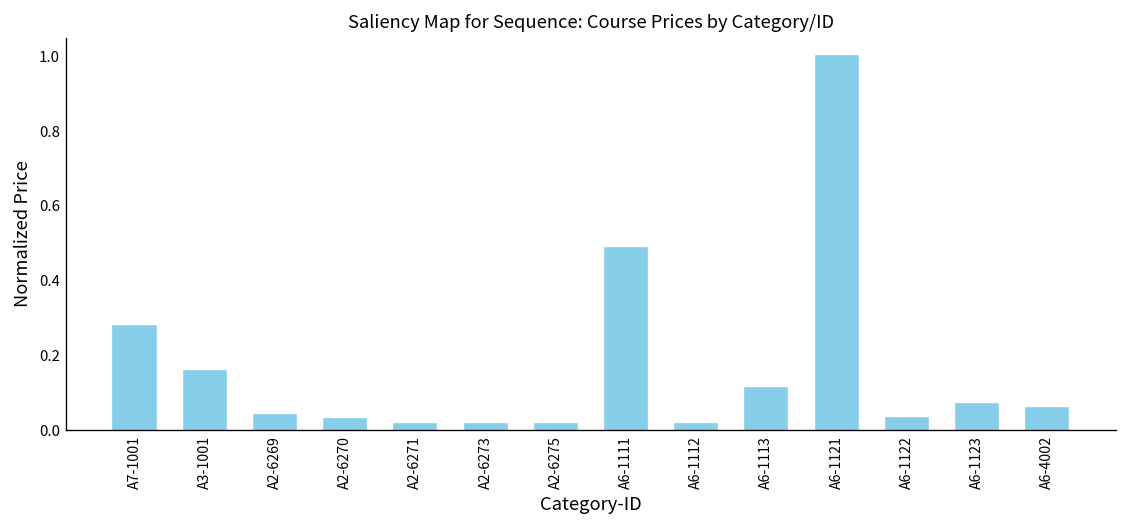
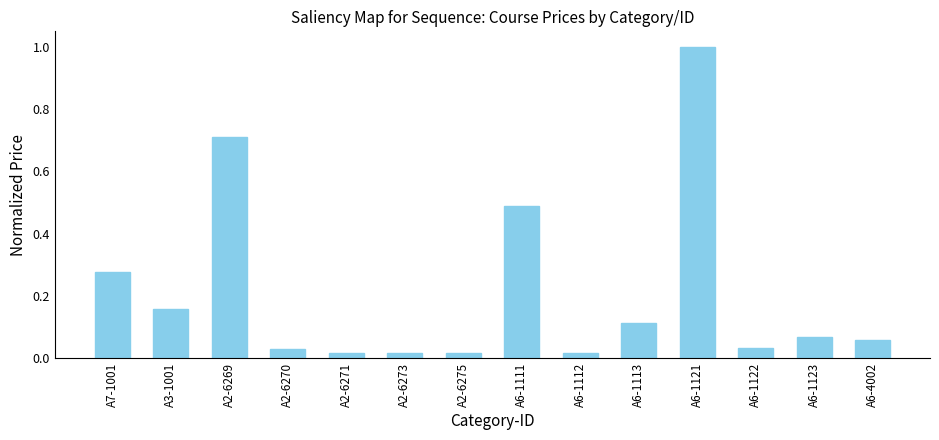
A2-6269: 0.04 -> 0.71
